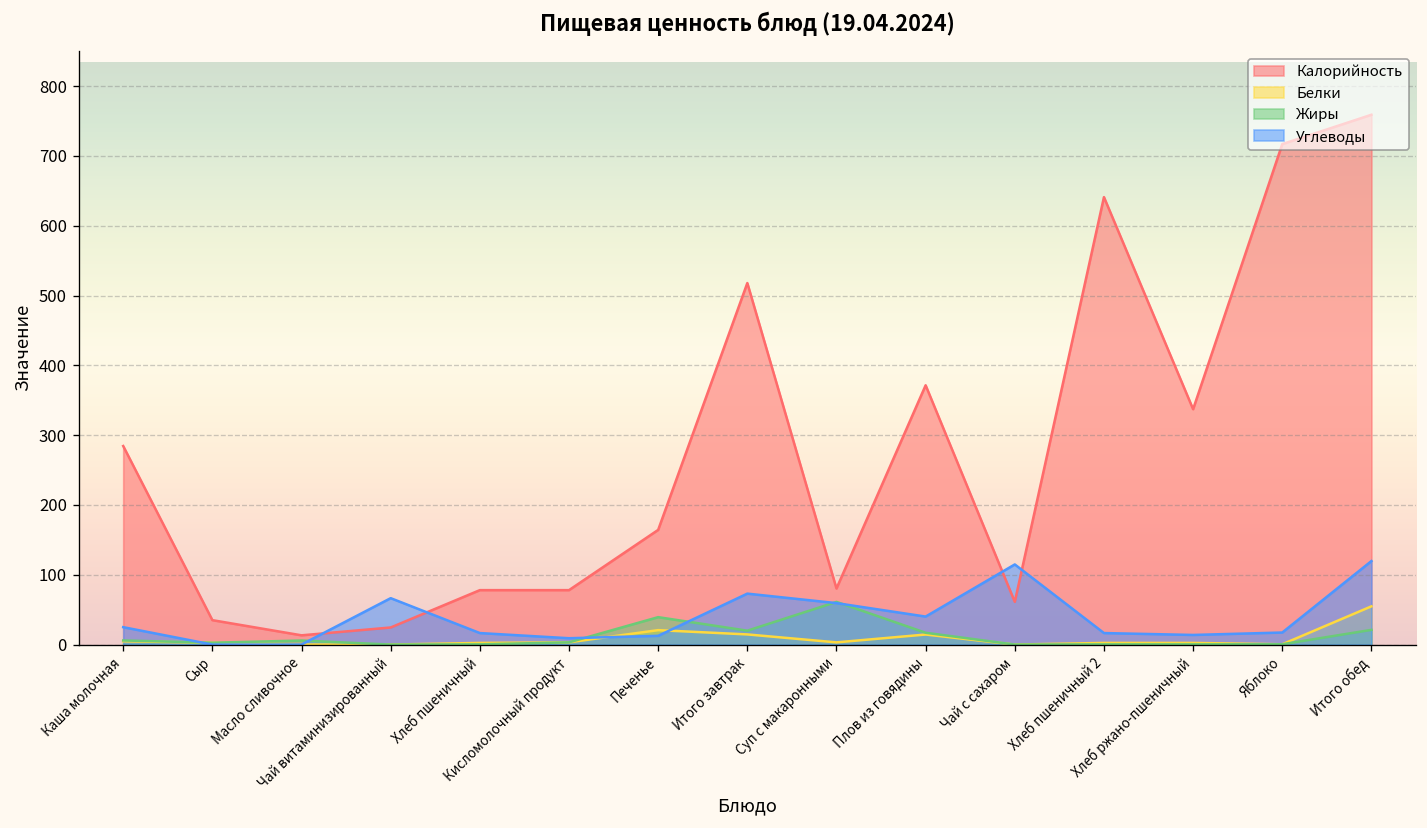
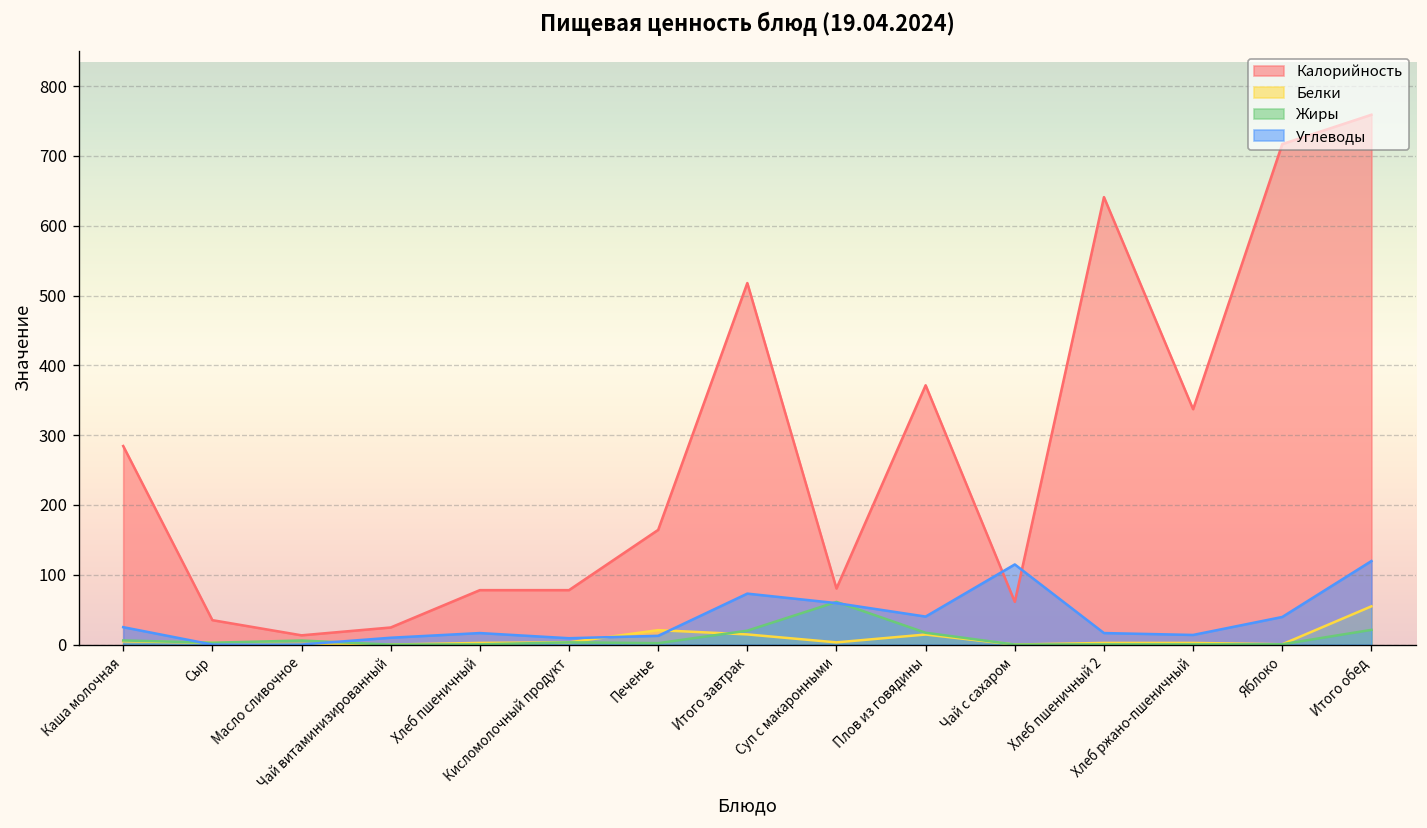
Углеводы, Чай витаминизированный: 70 -> 10
Жиры, Печенье: 40 -> 0
Углеводы, Яблоко: 20 -> 40
